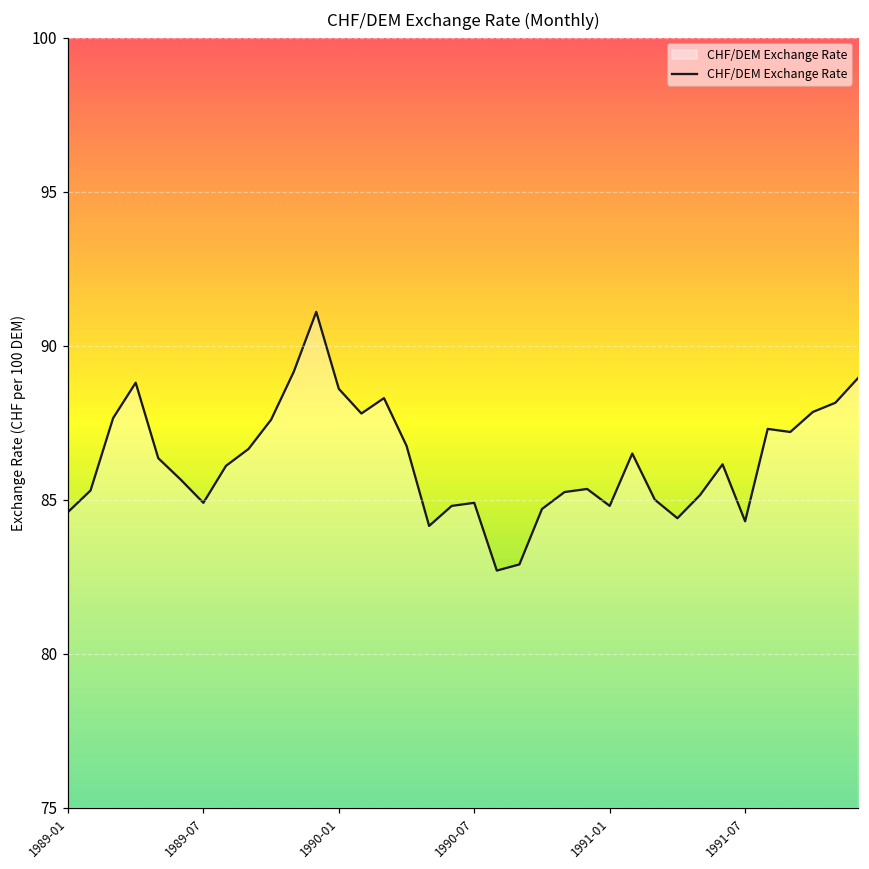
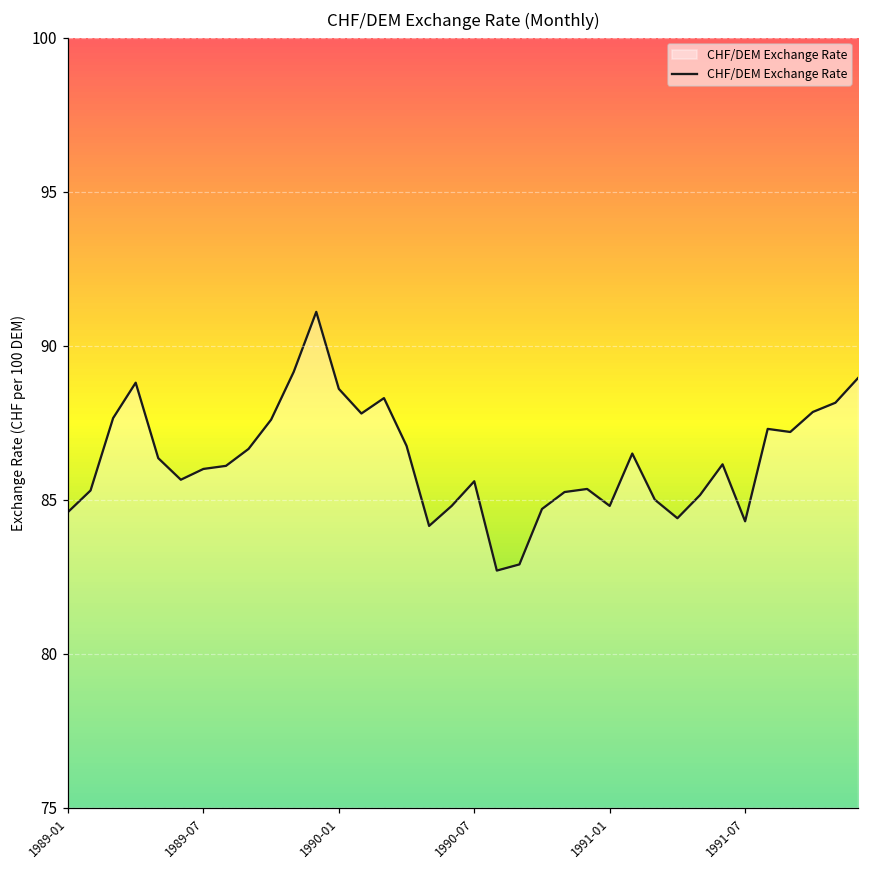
1989-07: 84.9 -> 86.0
1990-07: 84.9 -> 85.6
